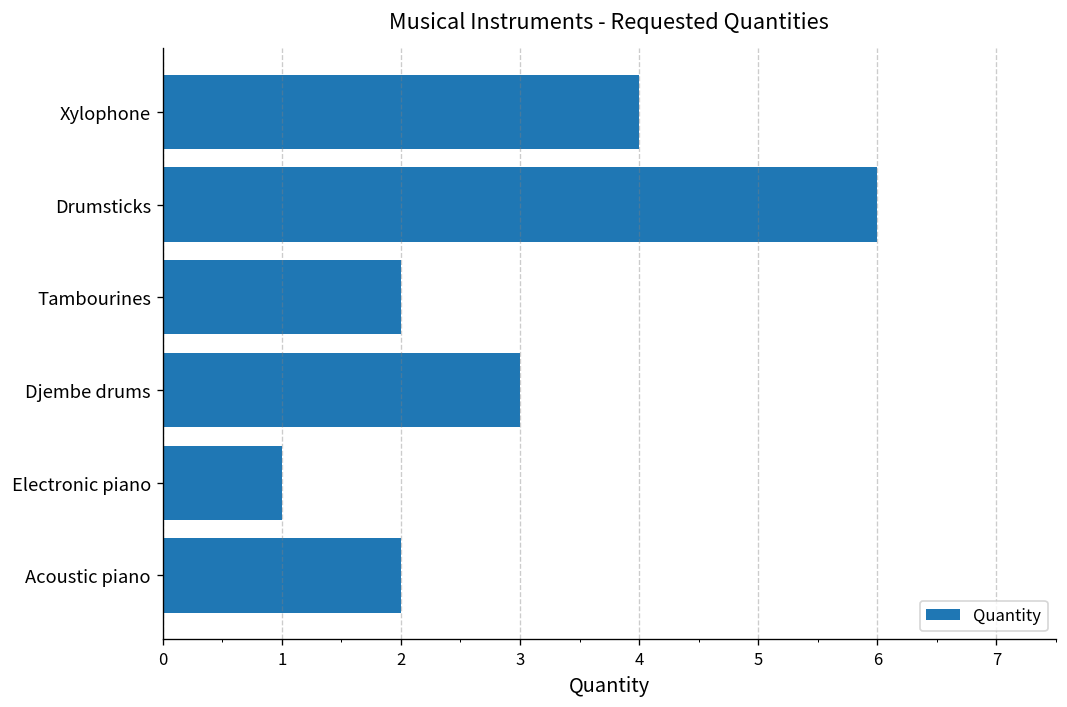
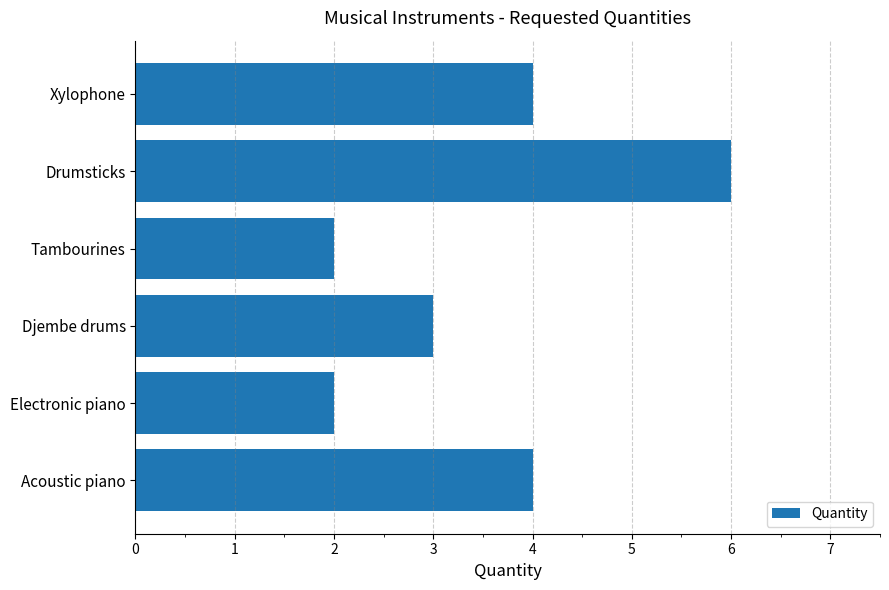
Electronic piano: 1 -> 2
Acoustic piano: 2 -> 4
